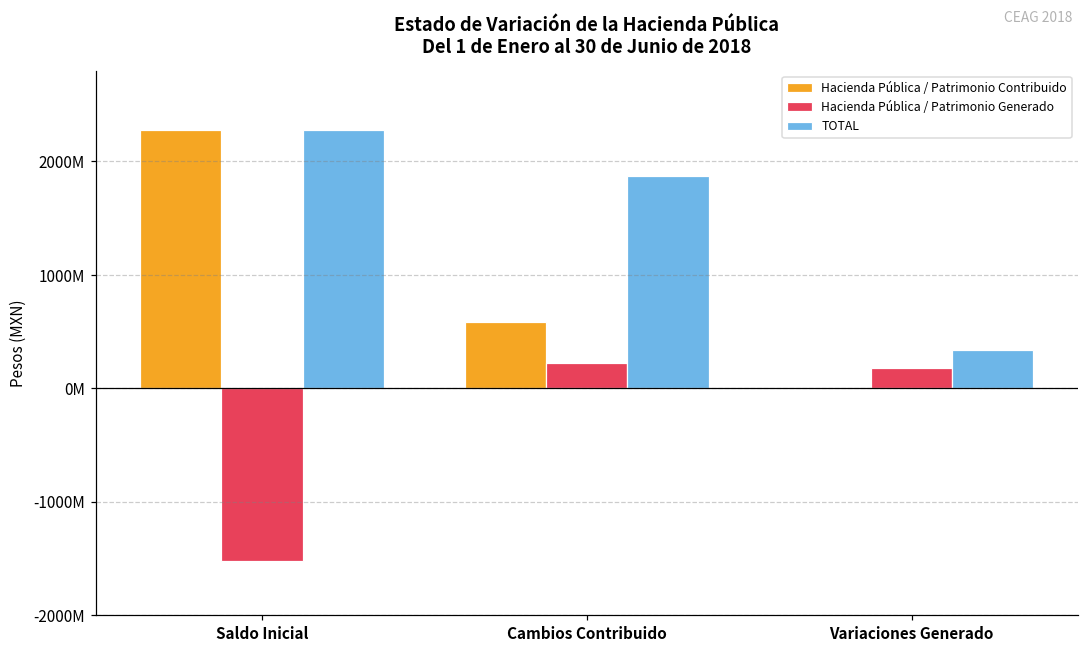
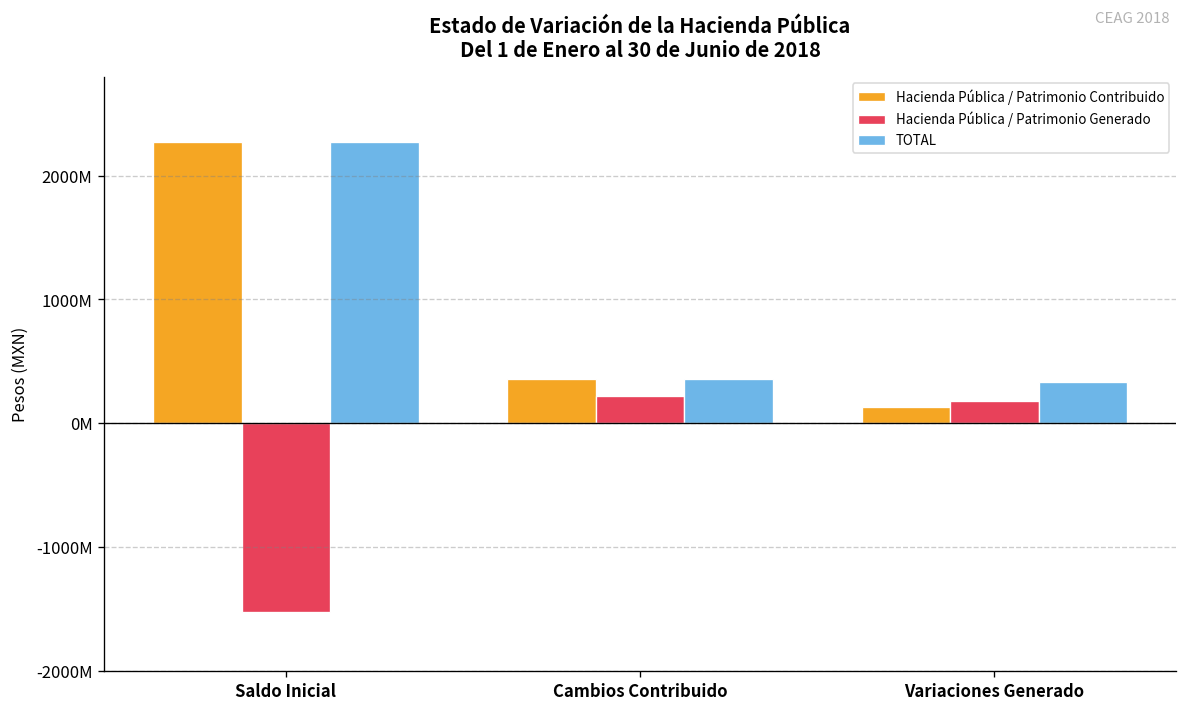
Hacienda Pública / Patrimonio Contribuido, Cambios Contribuido: 580000000 -> 360000000
TOTAL, Cambios Contribuido: 1870000000 -> 360000000
Hacienda Pública / Patrimonio Contribuido, Variaciones Generado: 0 -> 130000000
